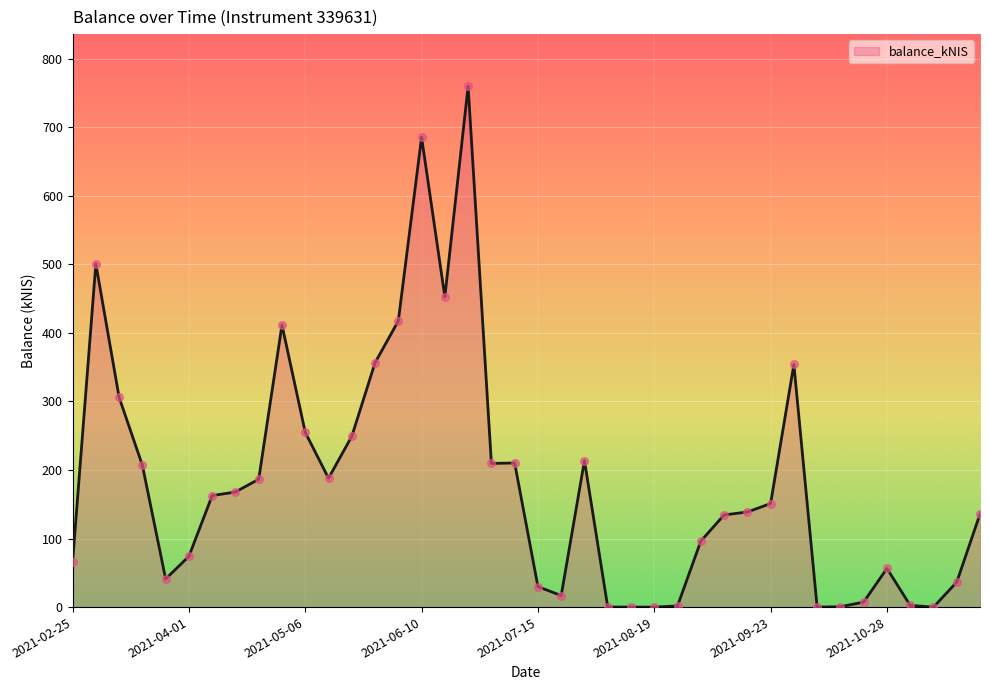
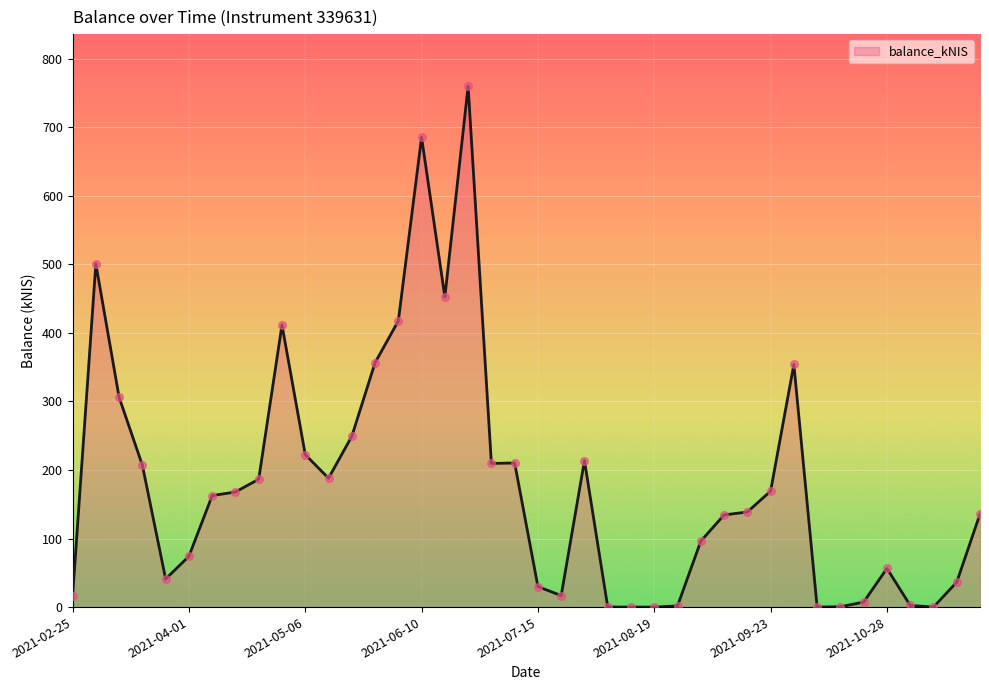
2021-02-25: 70 -> 20
2021-05-06: 250 -> 220
2021-09-23: 150 -> 170
